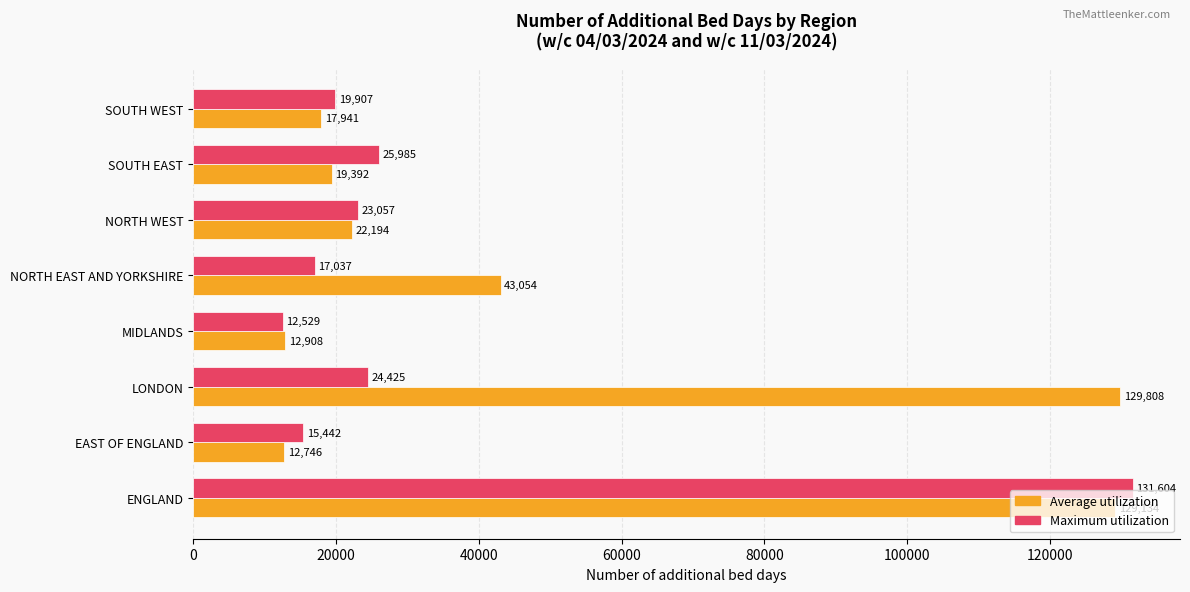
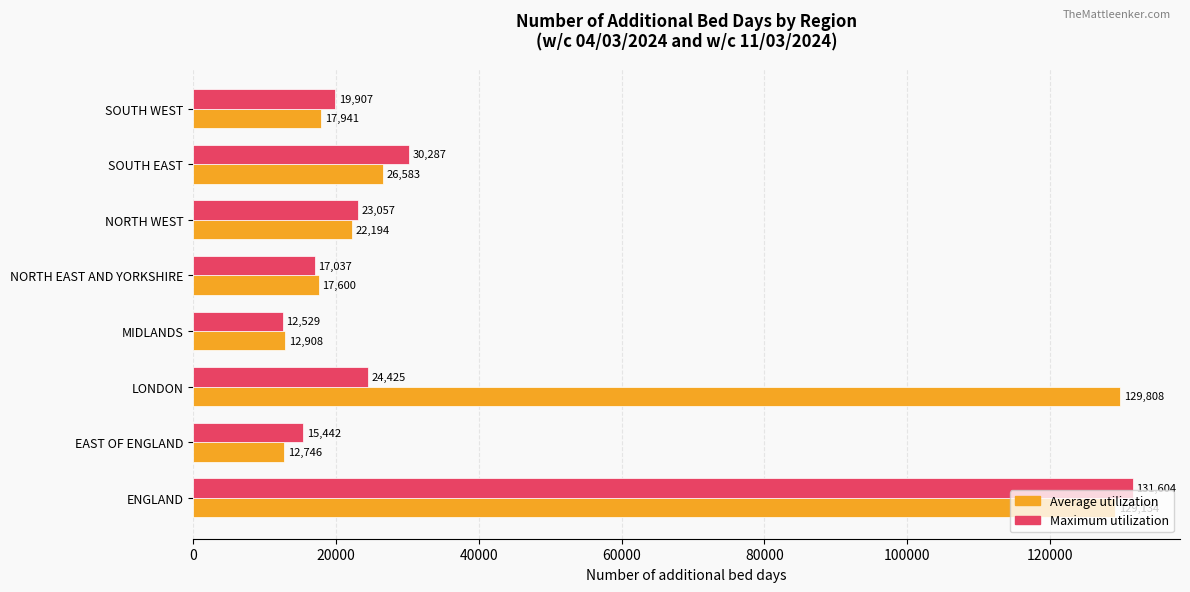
Maximum utilization, SOUTH EAST: 25,985 -> 30,287
Average utilization, SOUTH EAST: 19,392 -> 26,583
Average utilization, NORTH EAST AND YORKSHIRE: 43,054 -> 17,600
